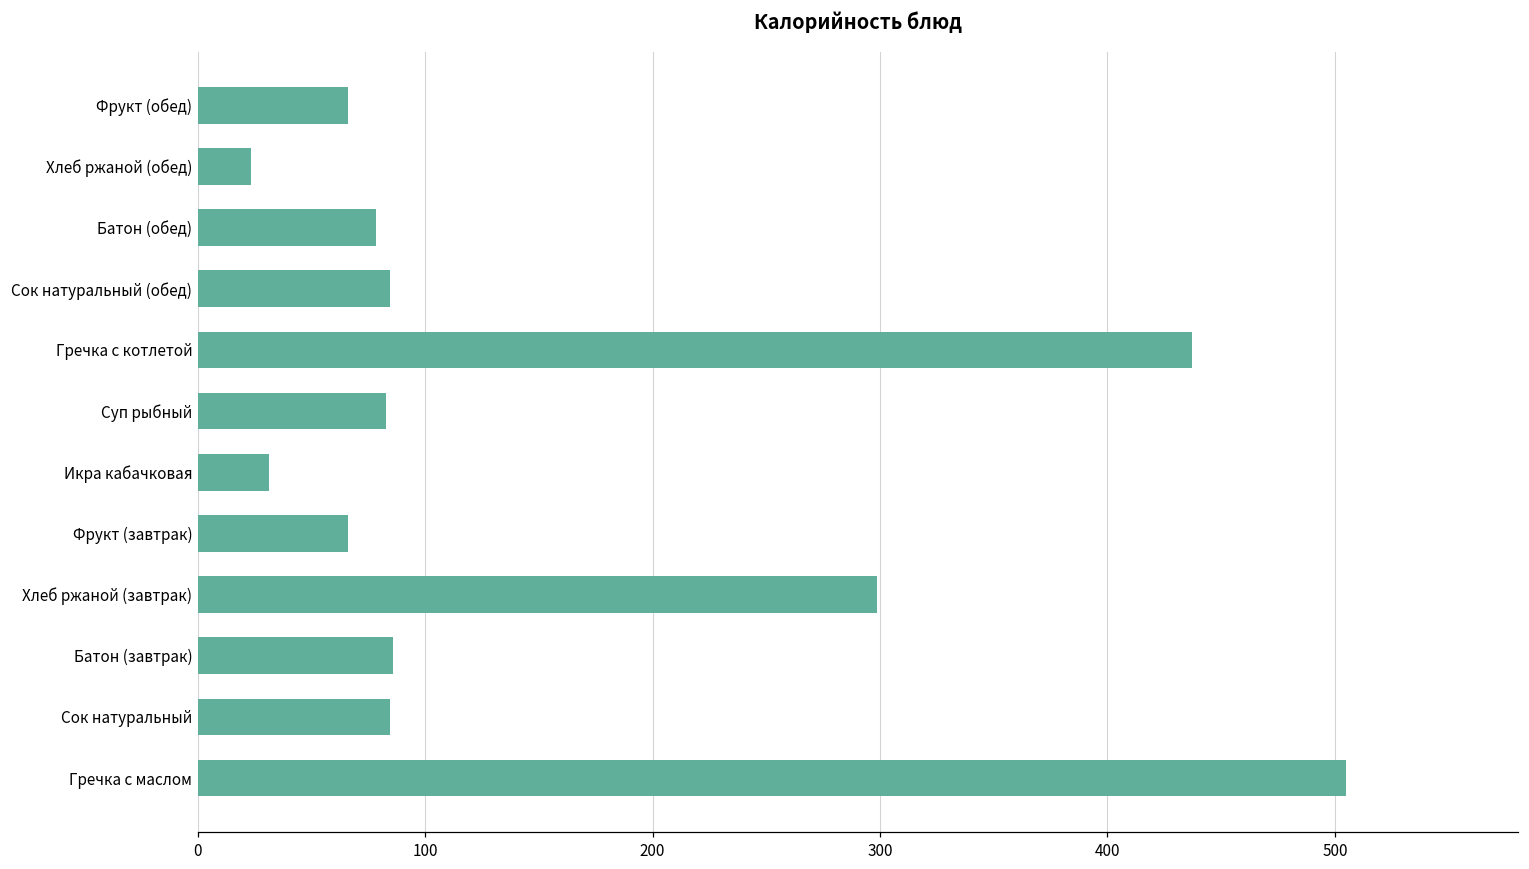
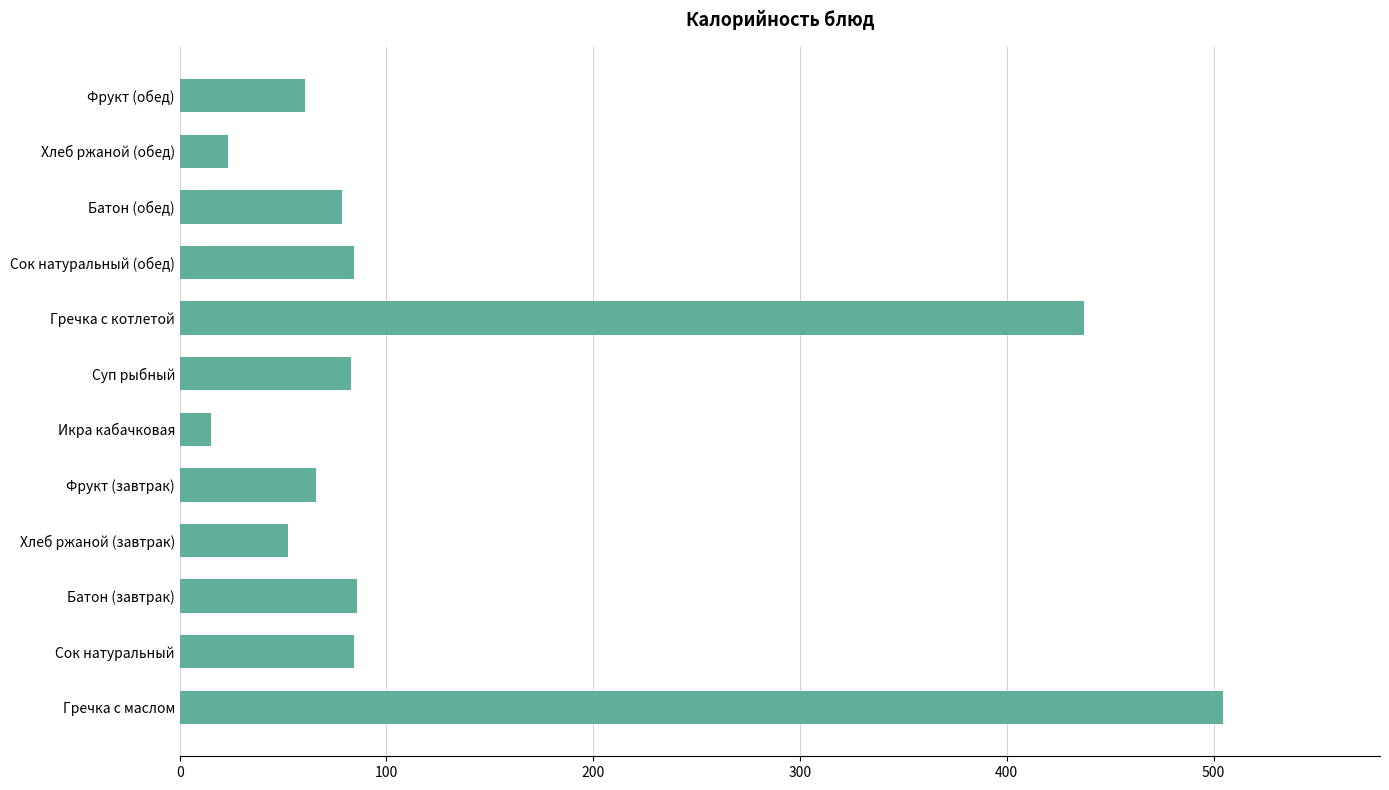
Фрукт (обед): 66 -> 61
Икра кабачковая: 32 -> 15
Хлеб ржаной (завтрак): 299 -> 52
